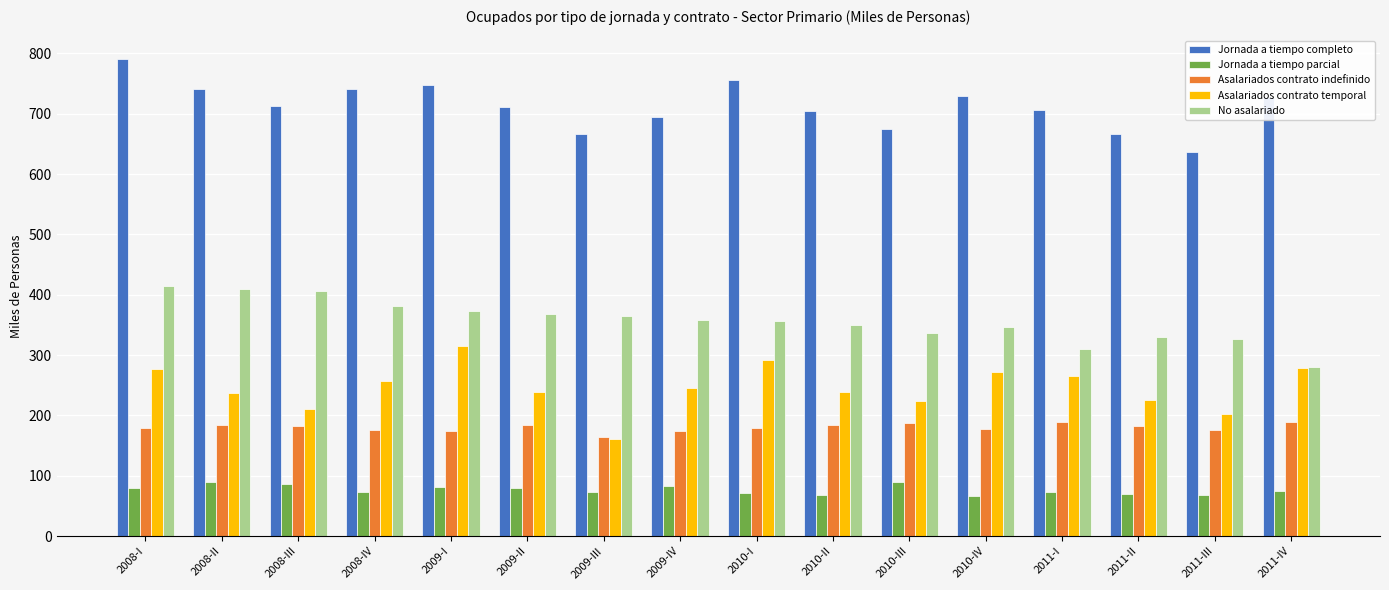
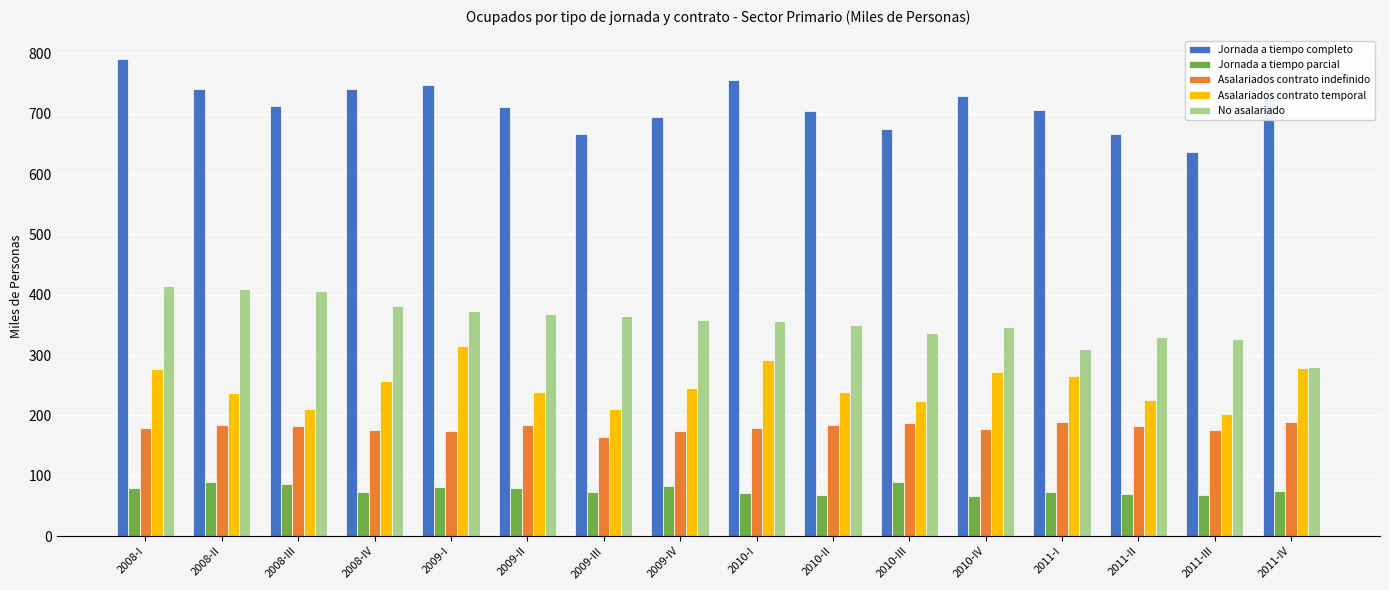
Asalariados contrato temporal, 2009-III: 160 -> 210
